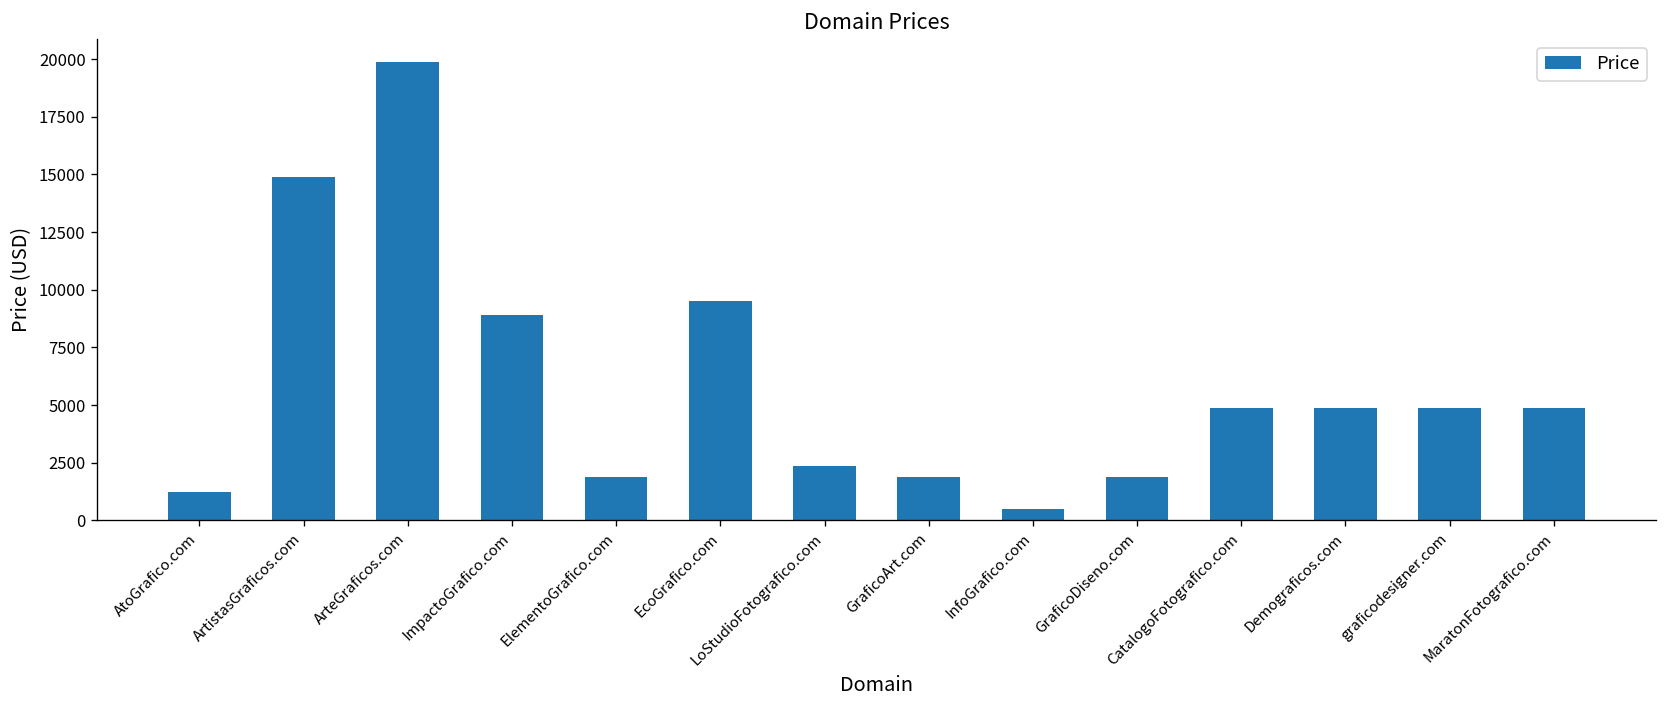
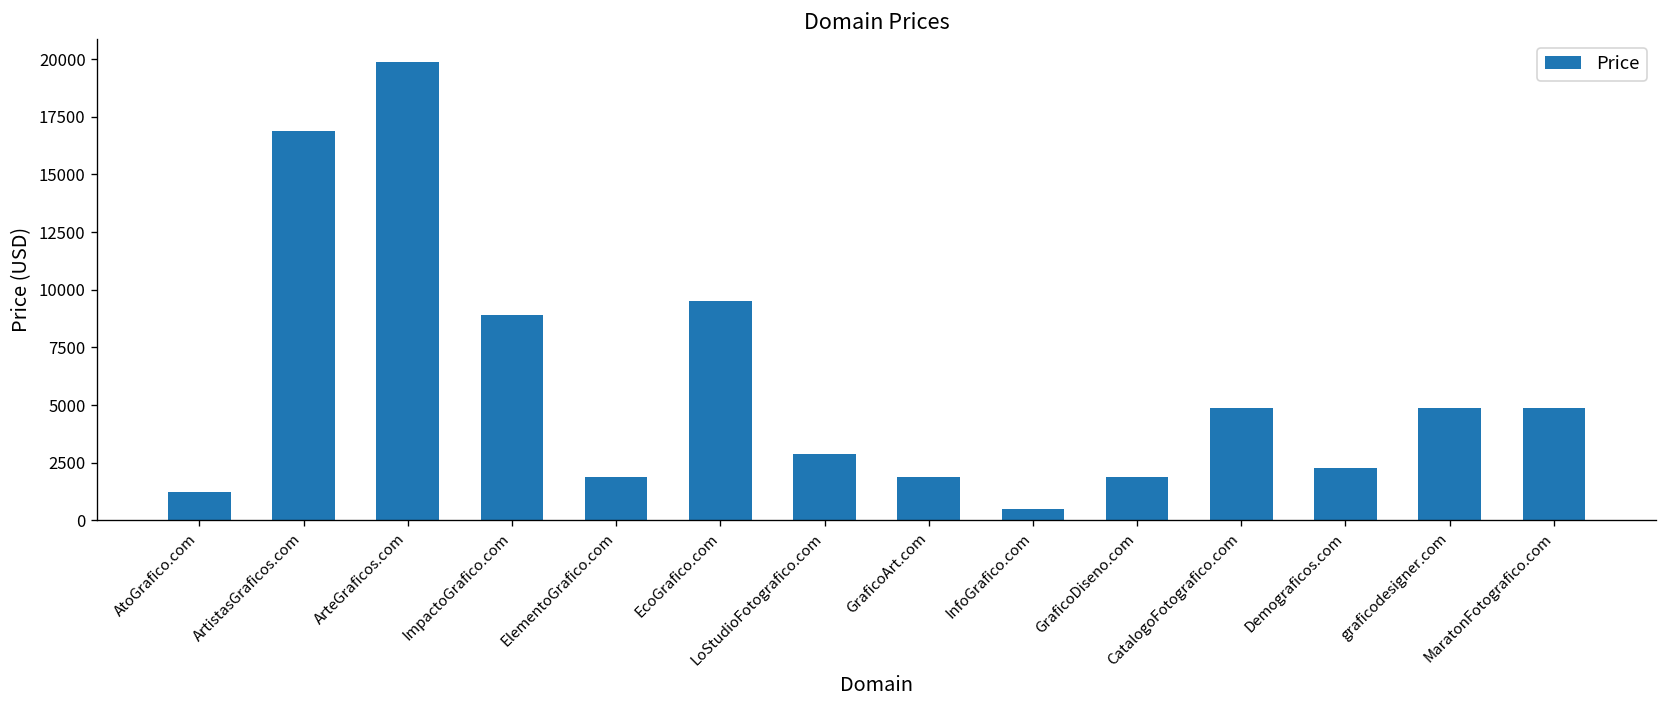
ArtistasGraficos.com: 14900 -> 16900
LoStudioFotografico.com: 2300 -> 2900
Demograficos.com: 4900 -> 2300
